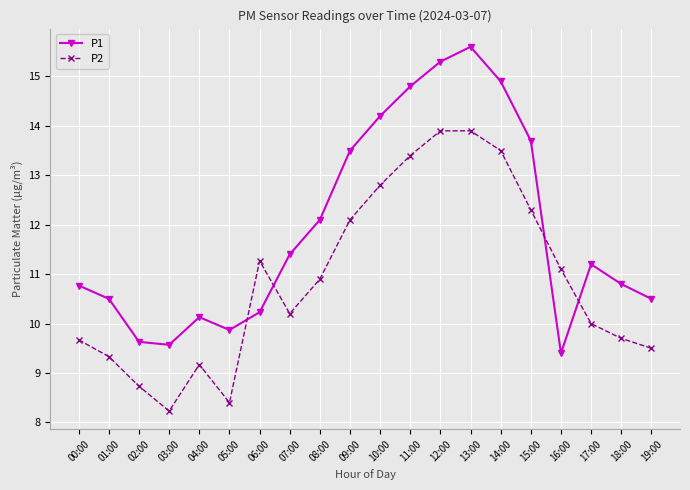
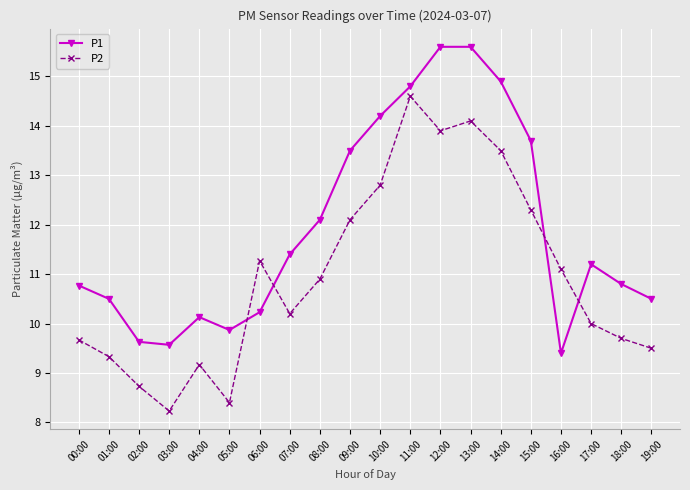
P2, 11:00: 13.4 -> 14.6
P1, 12:00: 15.3 -> 15.6
P2, 13:00: 13.9 -> 14.1
